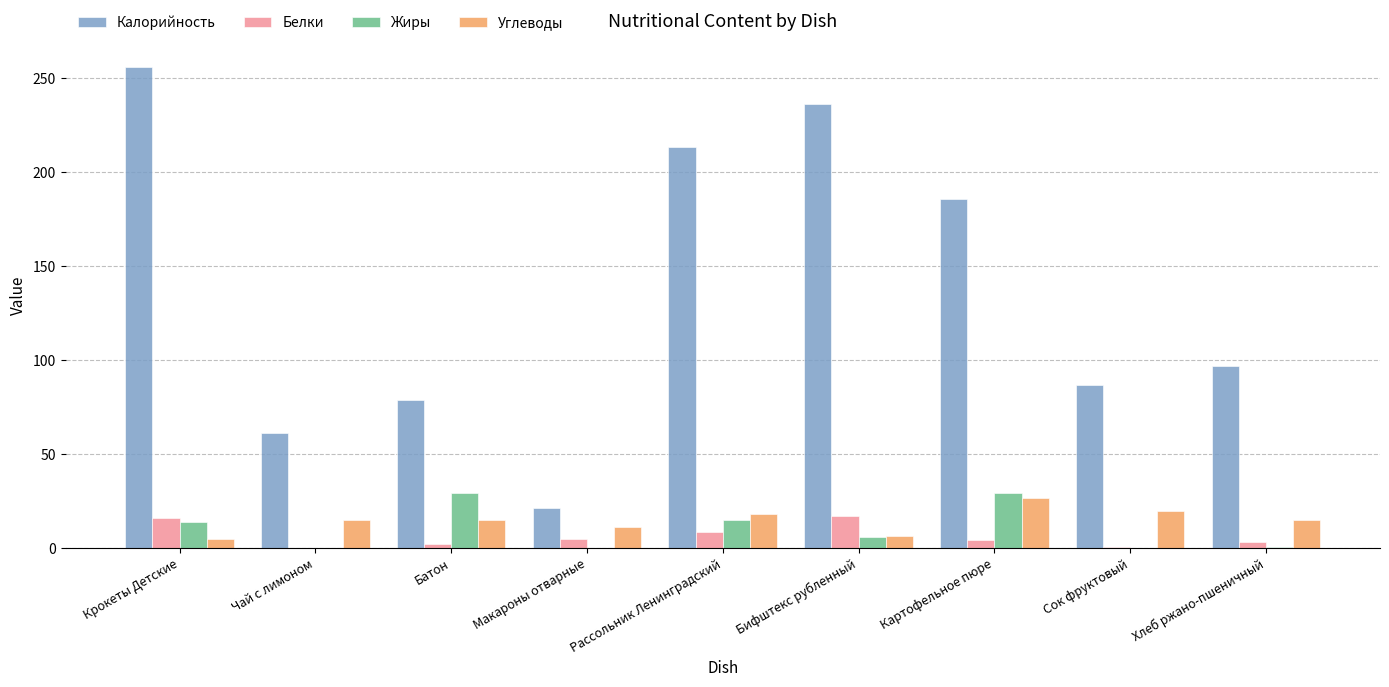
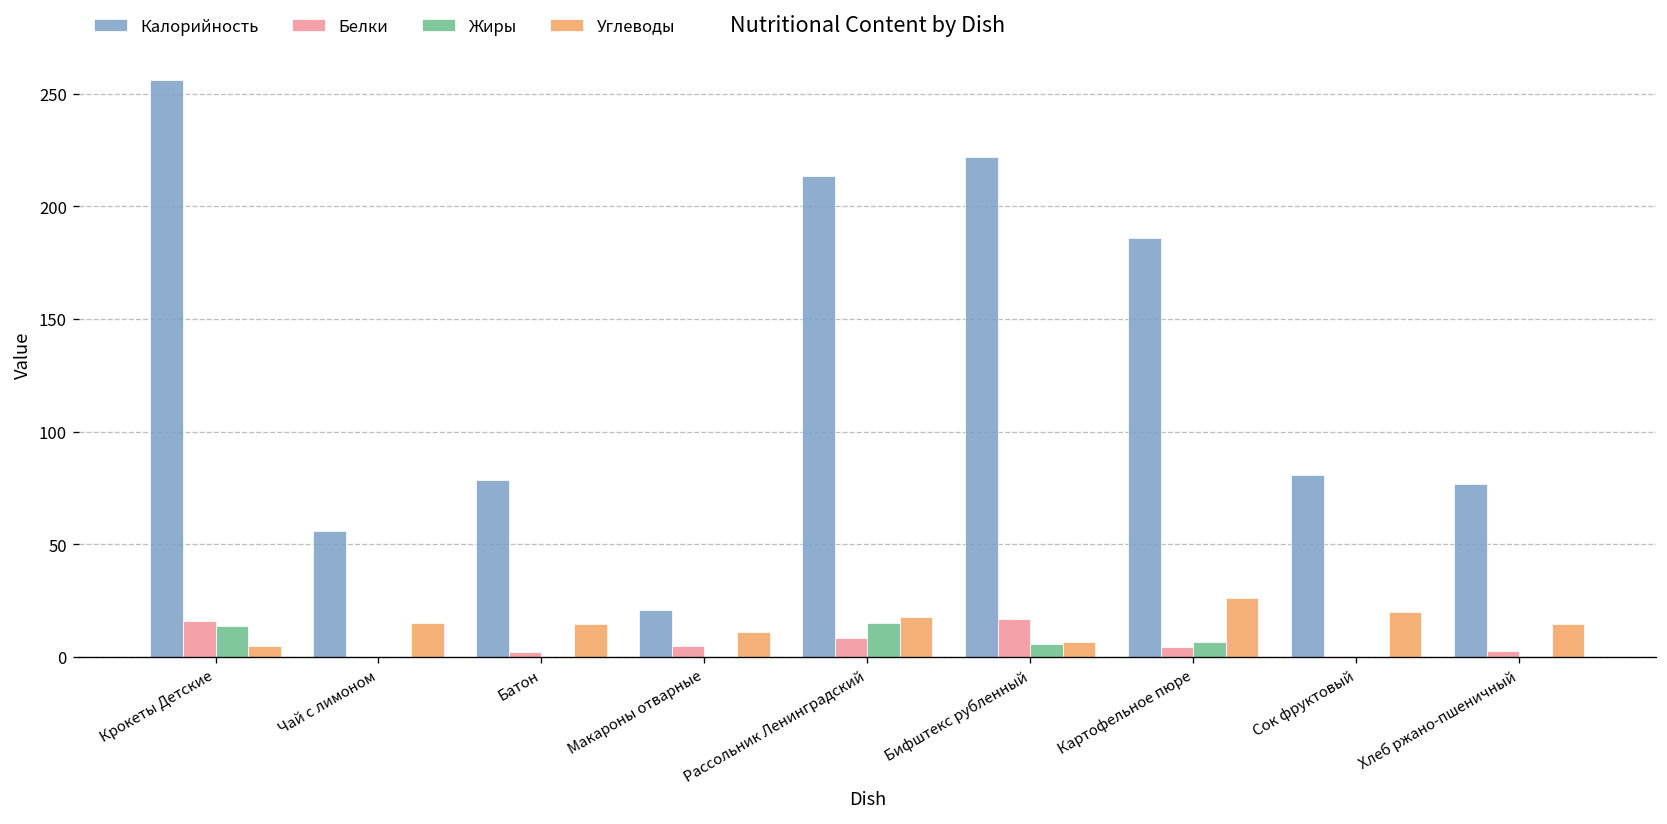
Калорийность, Чай с лимоном: 61 -> 56
Жиры, Батон: 30 -> 0
Калорийность, Бифштекс рубленный: 237 -> 222
Жиры, Картофельное пюре: 29 -> 7
Калорийность, Сок фруктовый: 87 -> 81
Калорийность, Хлеб ржано-пшеничный: 97 -> 77
